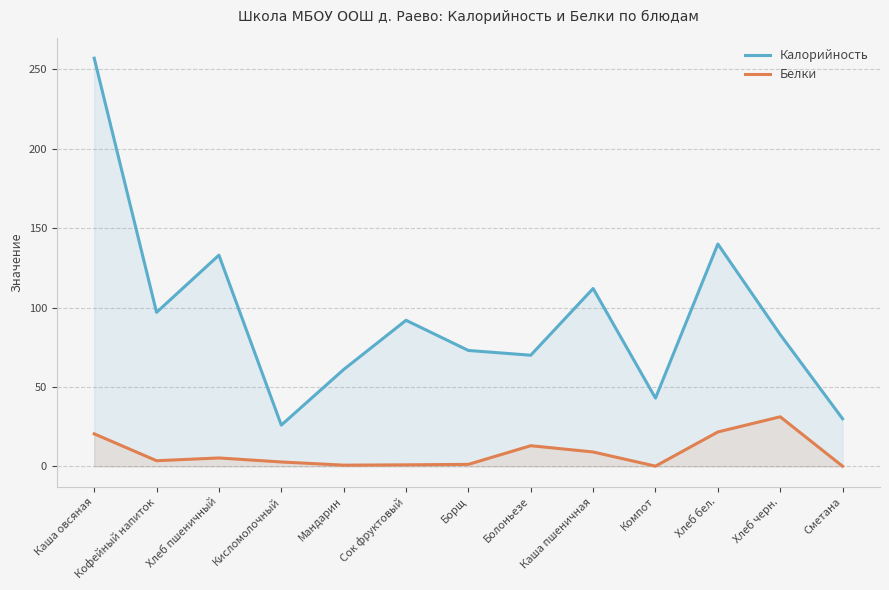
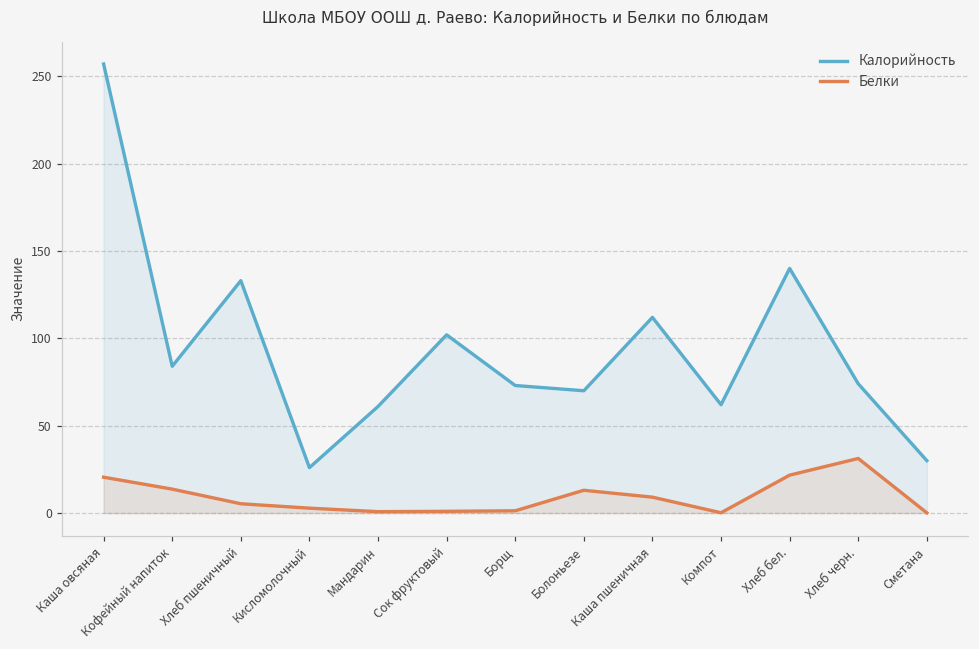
Калорийность, Кофейный напиток: 97 -> 84
Белки, Кофейный напиток: 4 -> 14
Калорийность, Сок фруктовый: 92 -> 102
Калорийность, Компот: 43 -> 62
Калорийность, Хлеб черн.: 83 -> 74
